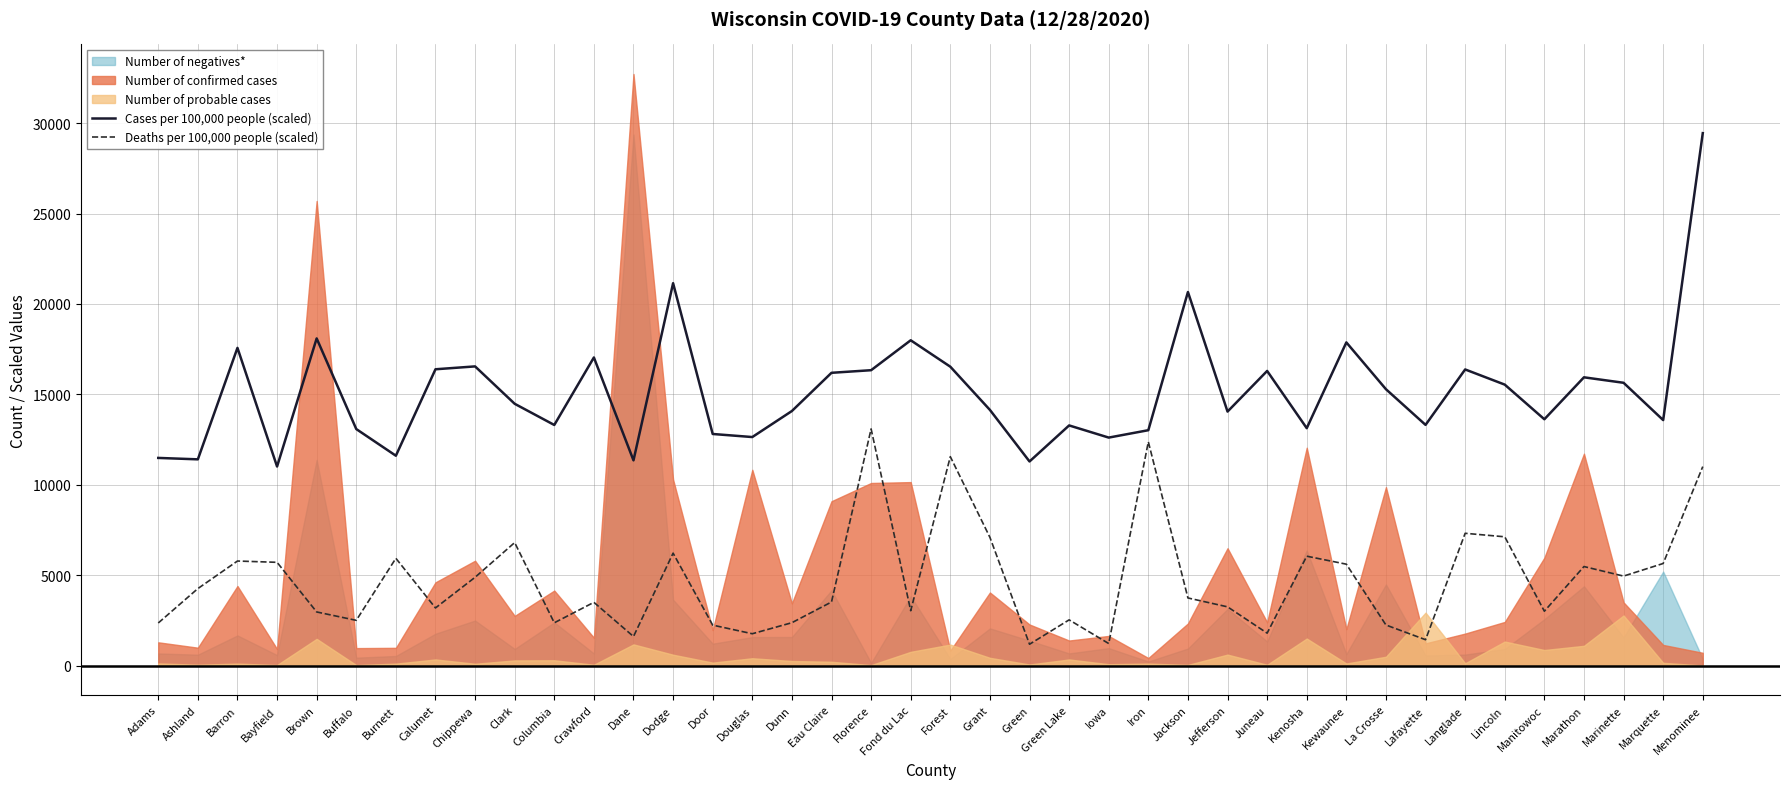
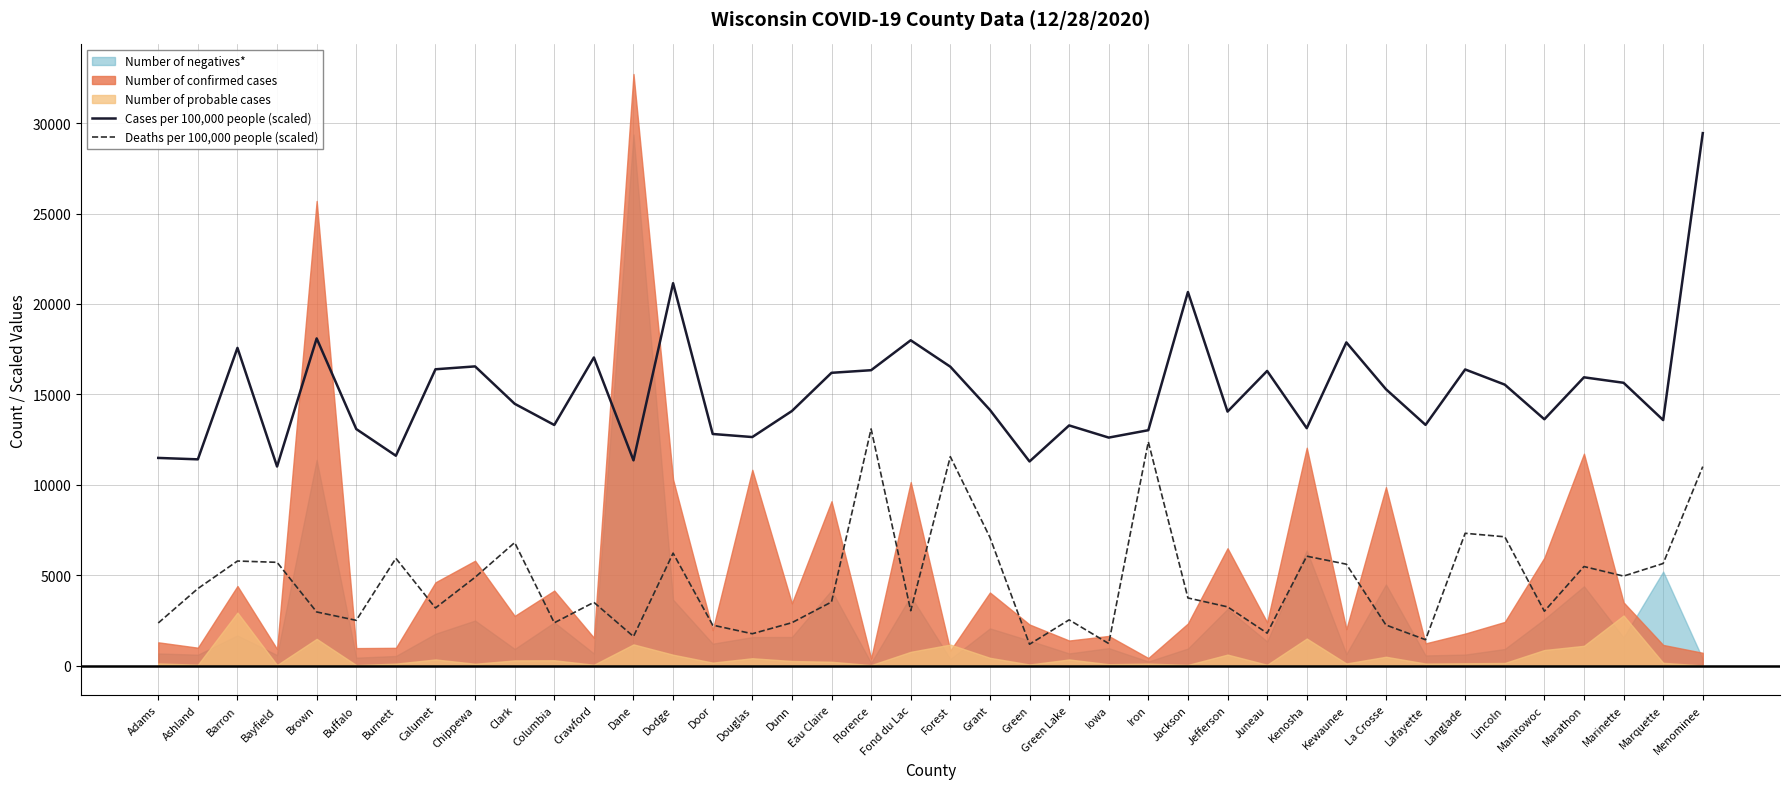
Number of probable cases, Barron: 100 -> 2900
Number of confirmed cases, Florence: 10100 -> 400
Number of probable cases, Lafayette: 2900 -> 100
Number of probable cases, Lincoln: 1300 -> 100
